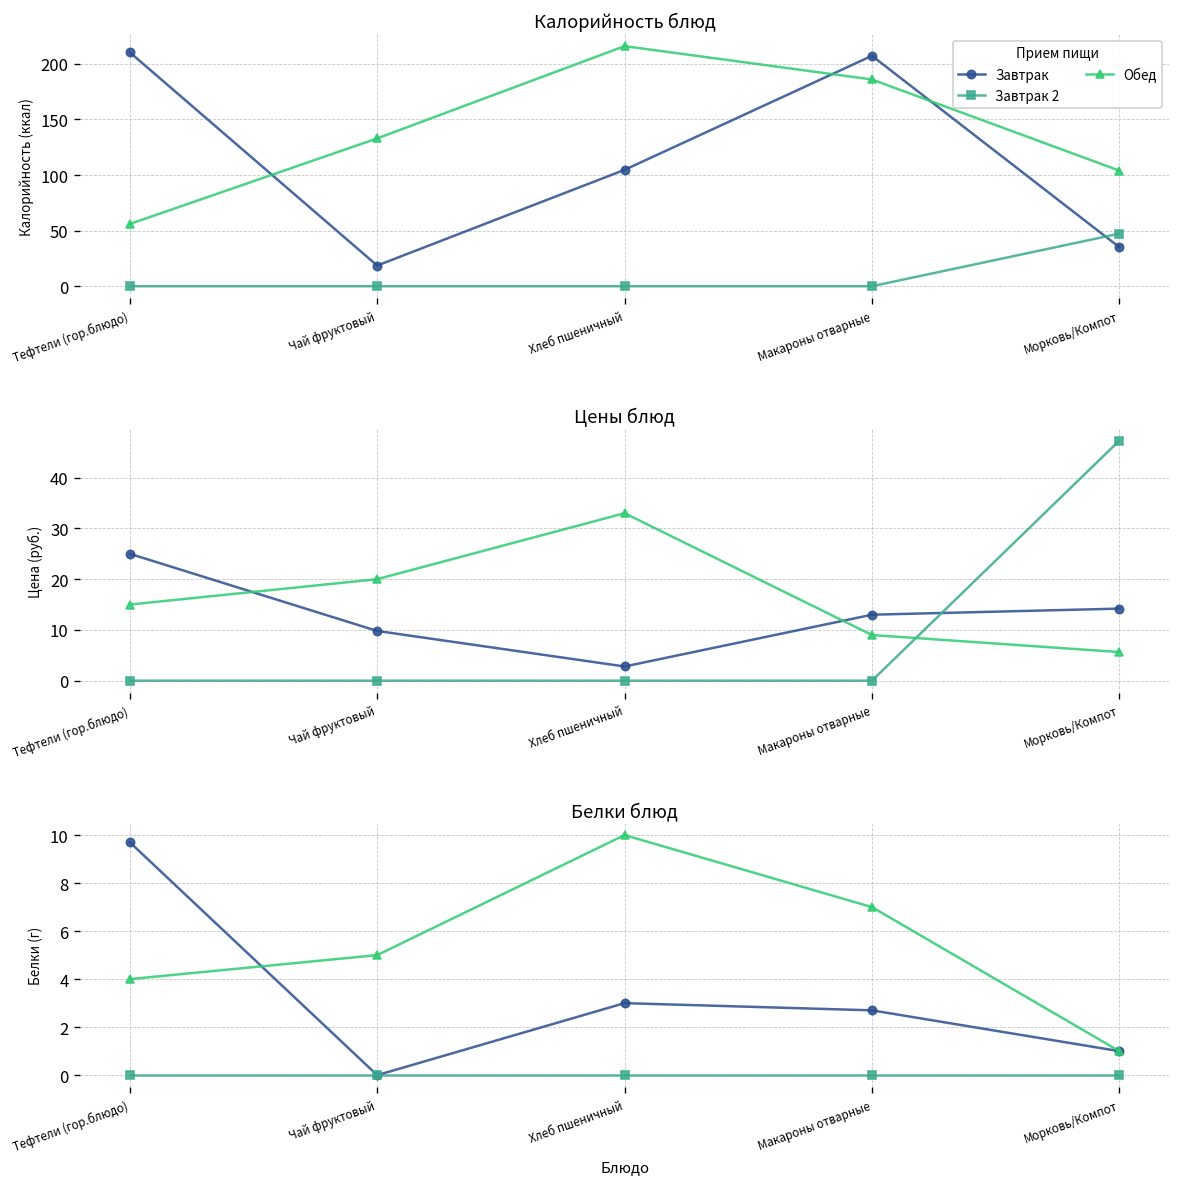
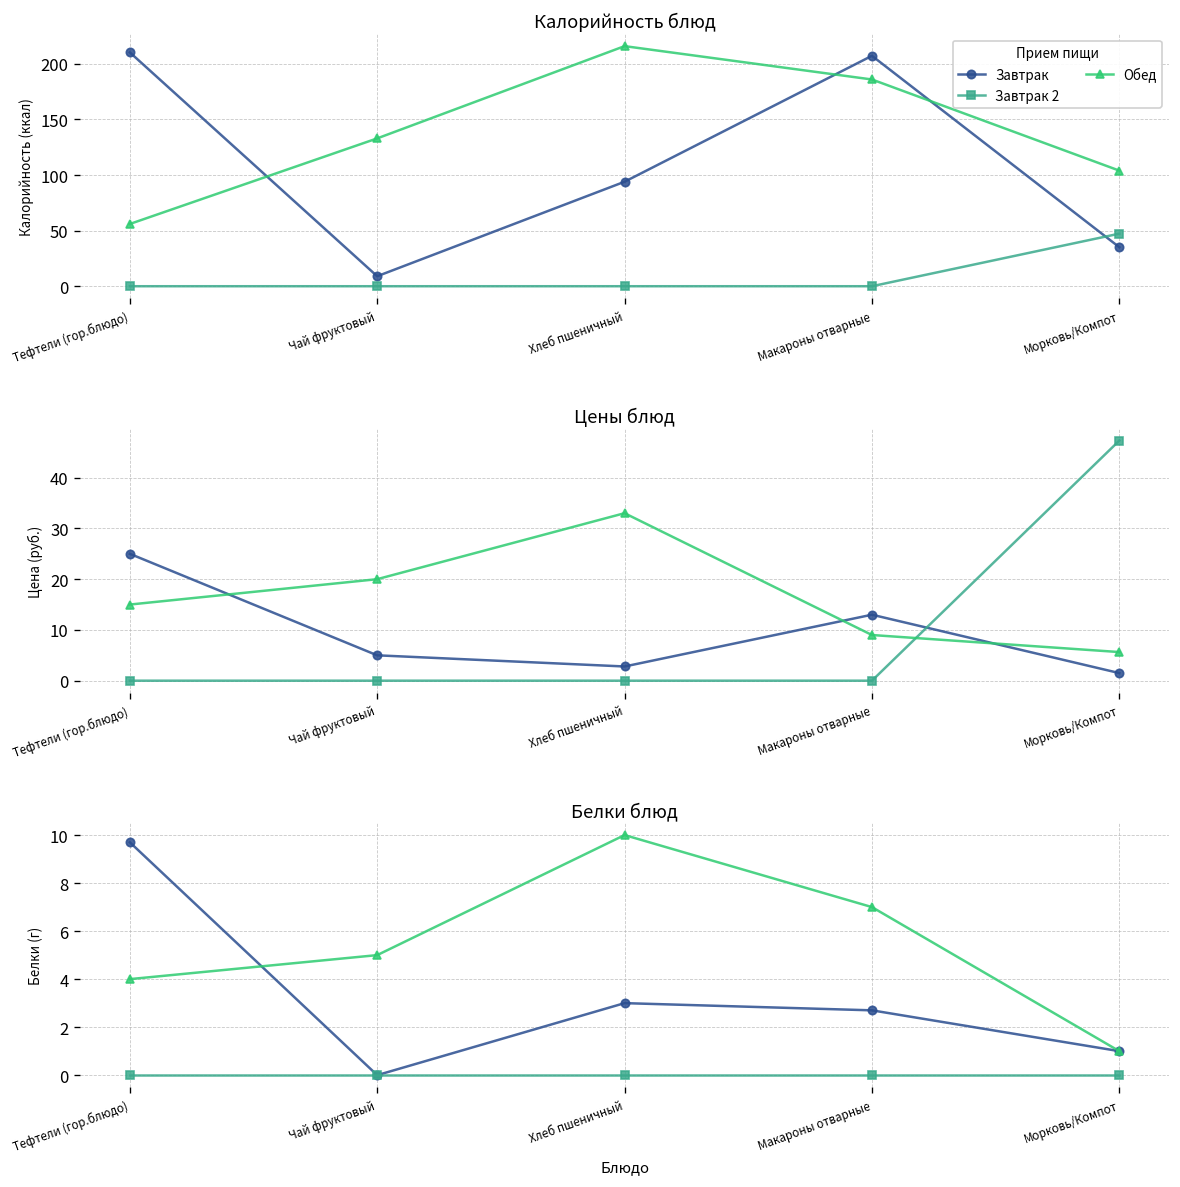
Калорийность блюд, Завтрак, Чай фруктовый: 20 -> 10
Калорийность блюд, Завтрак, Хлеб пшеничный: 100 -> 90
Цены блюд, Завтрак, Чай фруктовый: 10 -> 5
Цены блюд, Завтрак, Морковь/Компот: 14 -> 2
